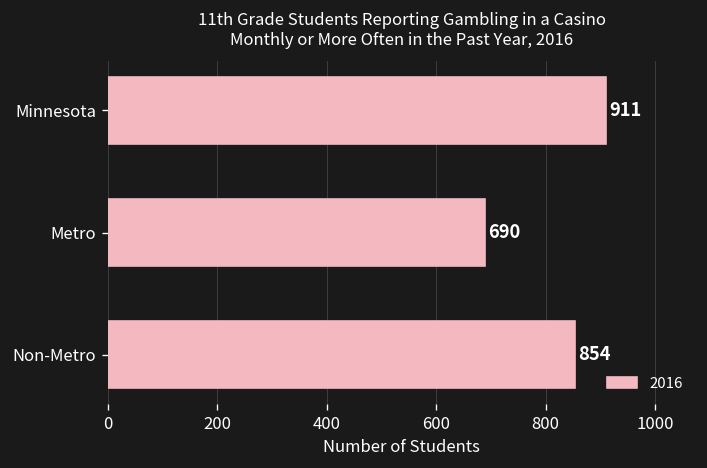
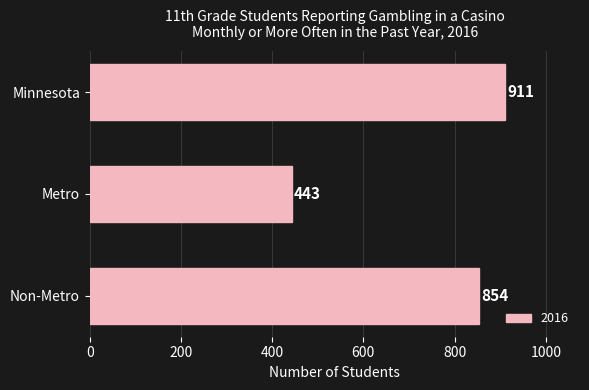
Metro: 690 -> 443
